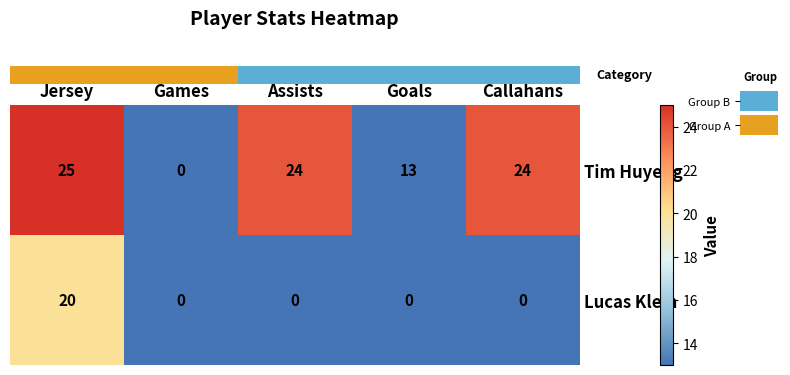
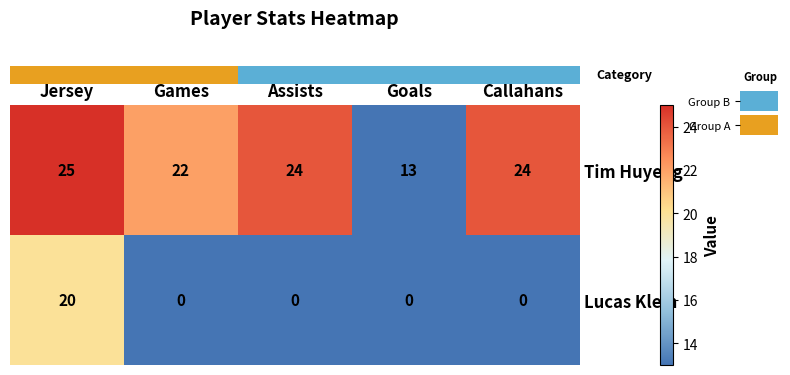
Player Stats Heatmap, Tim Huyeng, Games: 0 -> 22
